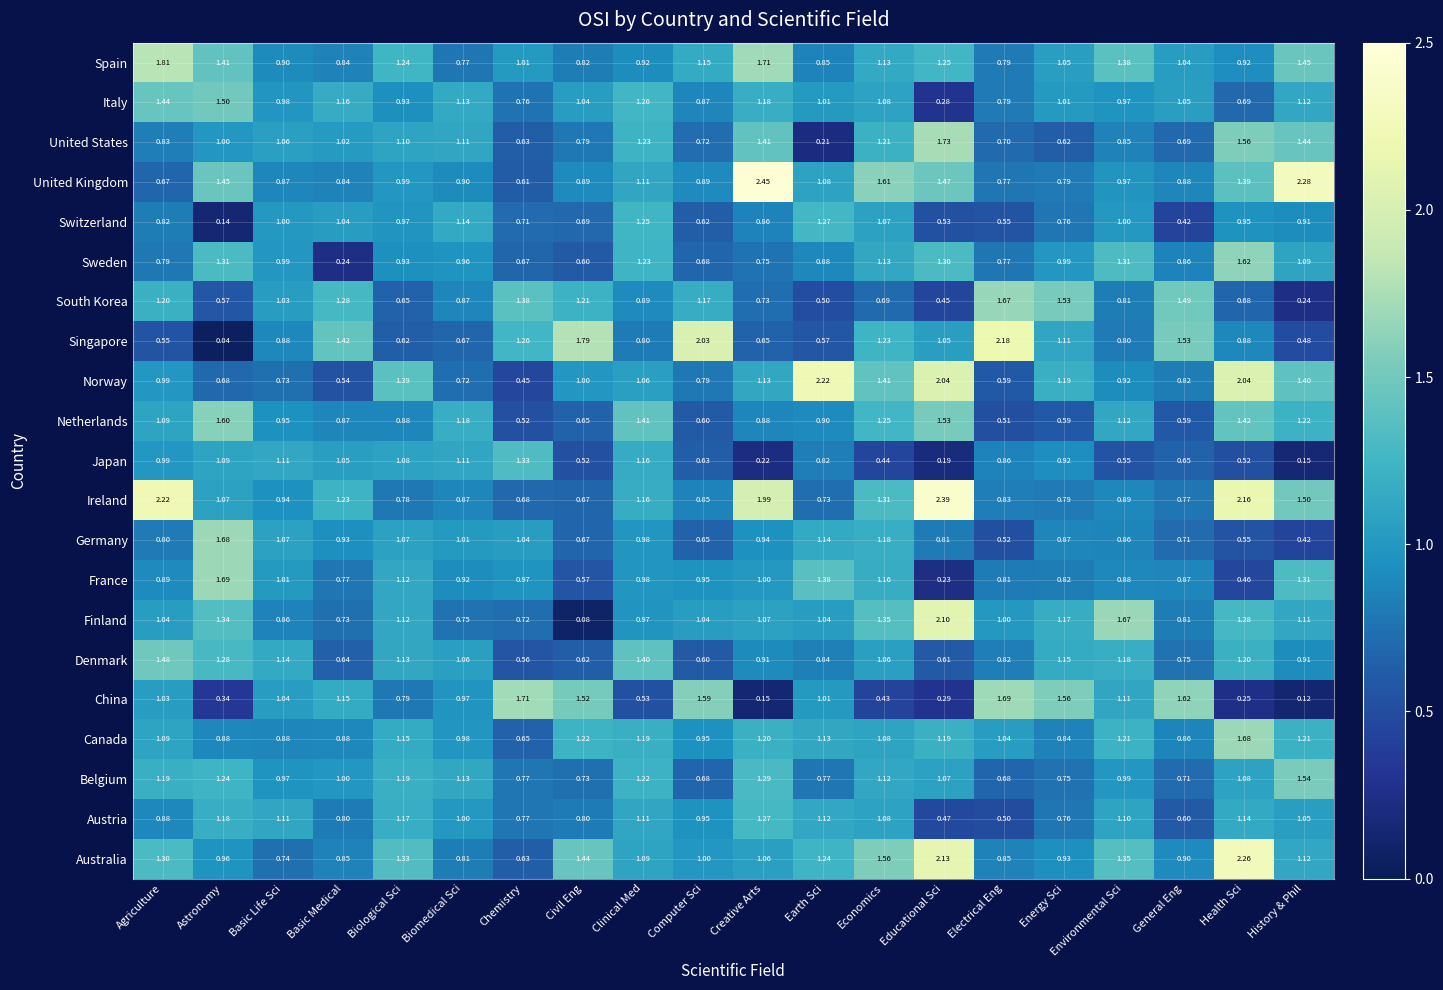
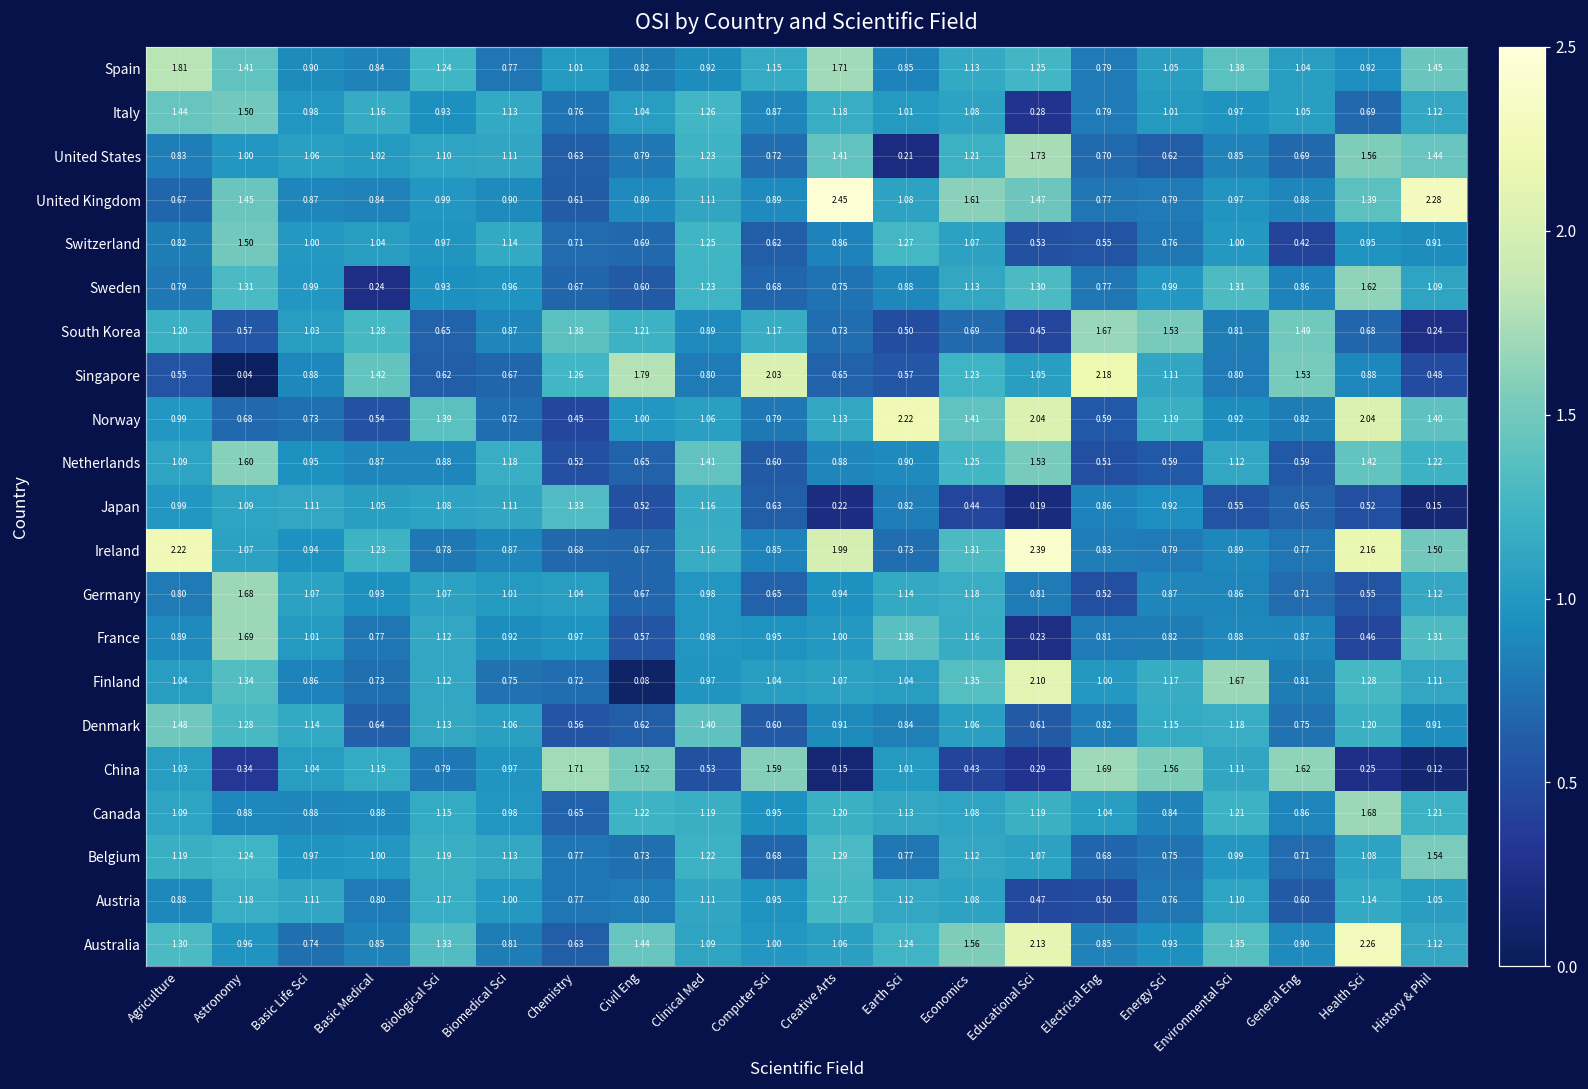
Switzerland, Astronomy: 0.14 -> 1.50
Germany, History & Phil: 0.42 -> 1.12
